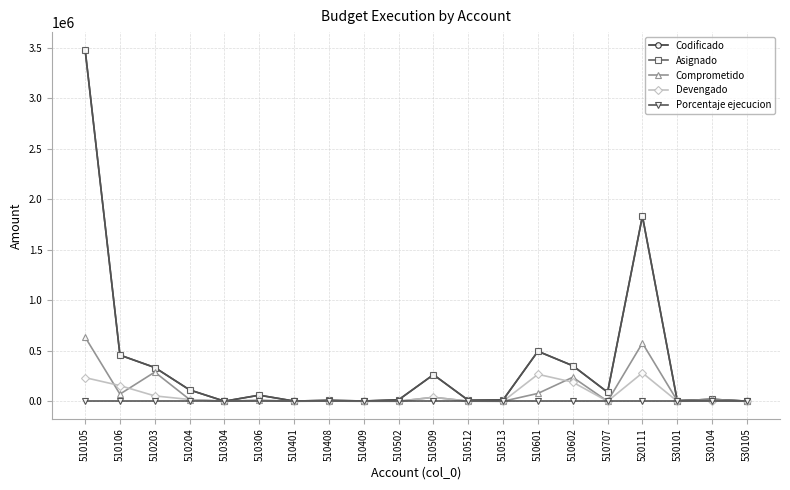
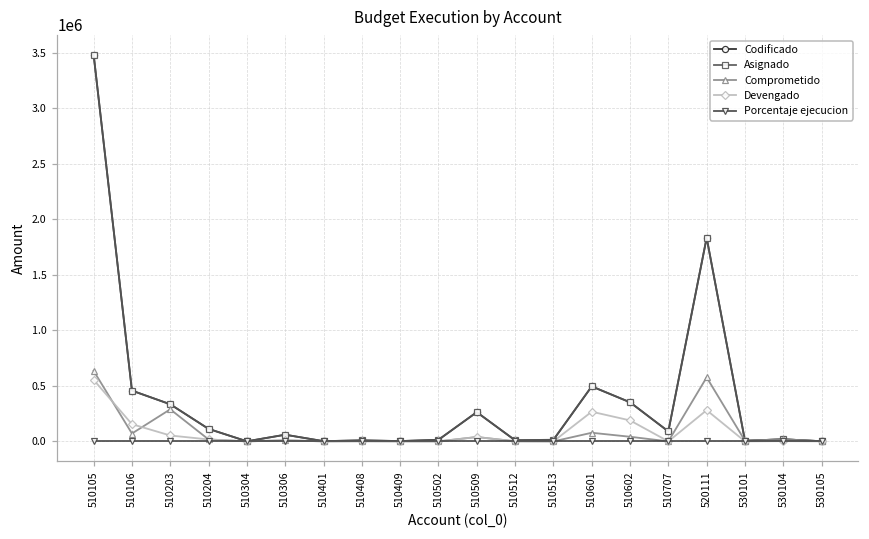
Devengado, 510105: 230000 -> 550000
Comprometido, 510602: 240000 -> 40000
